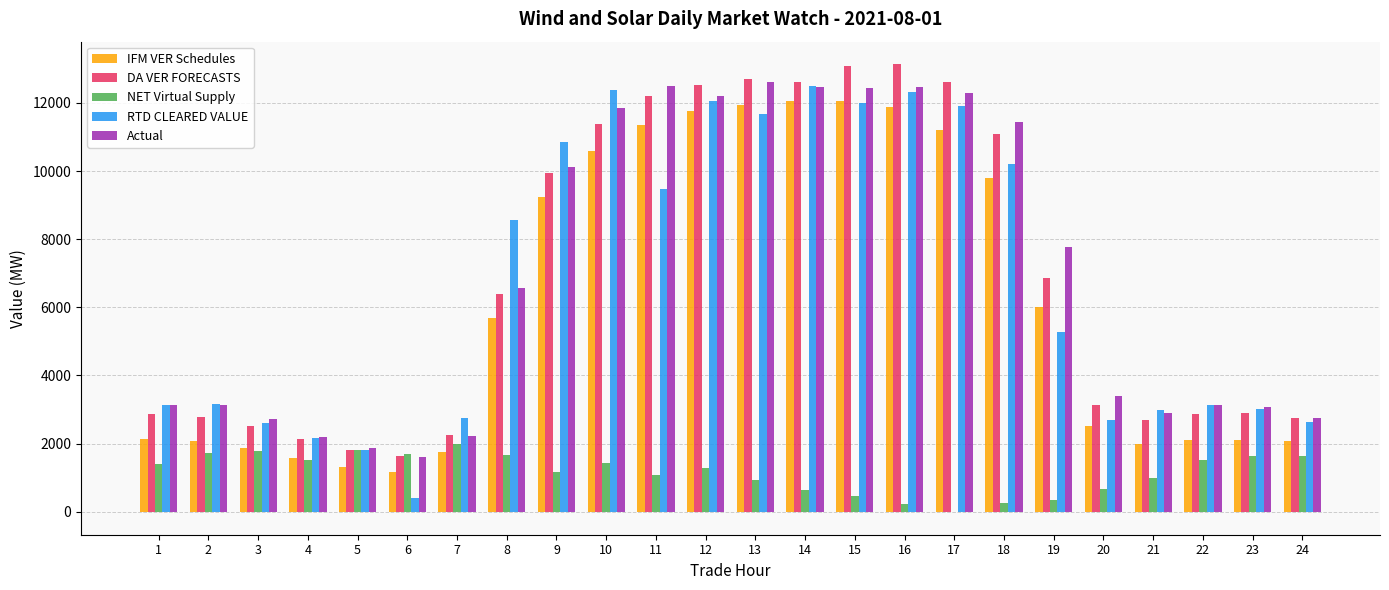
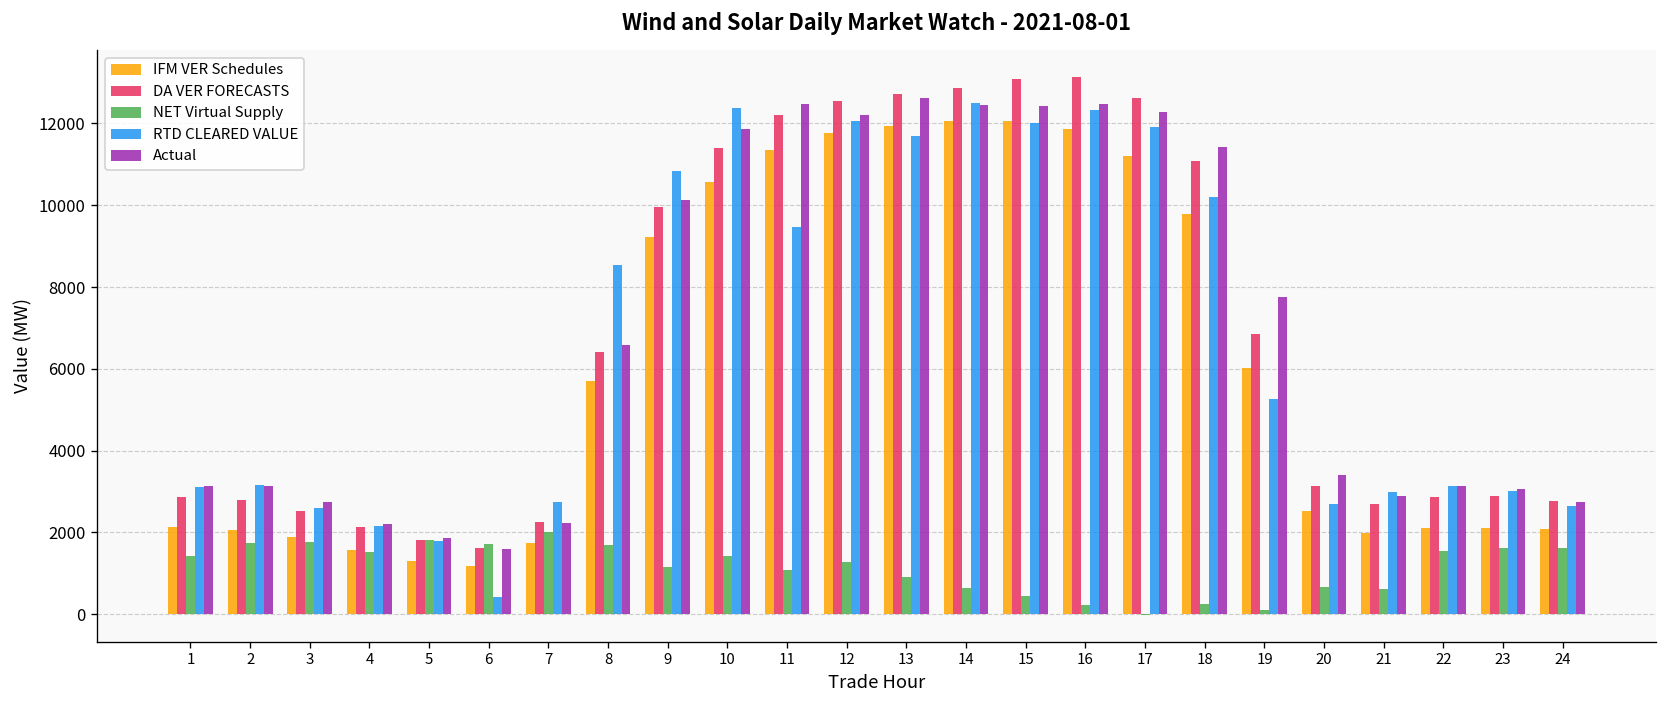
DA VER FORECASTS, 14: 12600 -> 12900
NET Virtual Supply, 19: 300 -> 100
NET Virtual Supply, 21: 1000 -> 600
